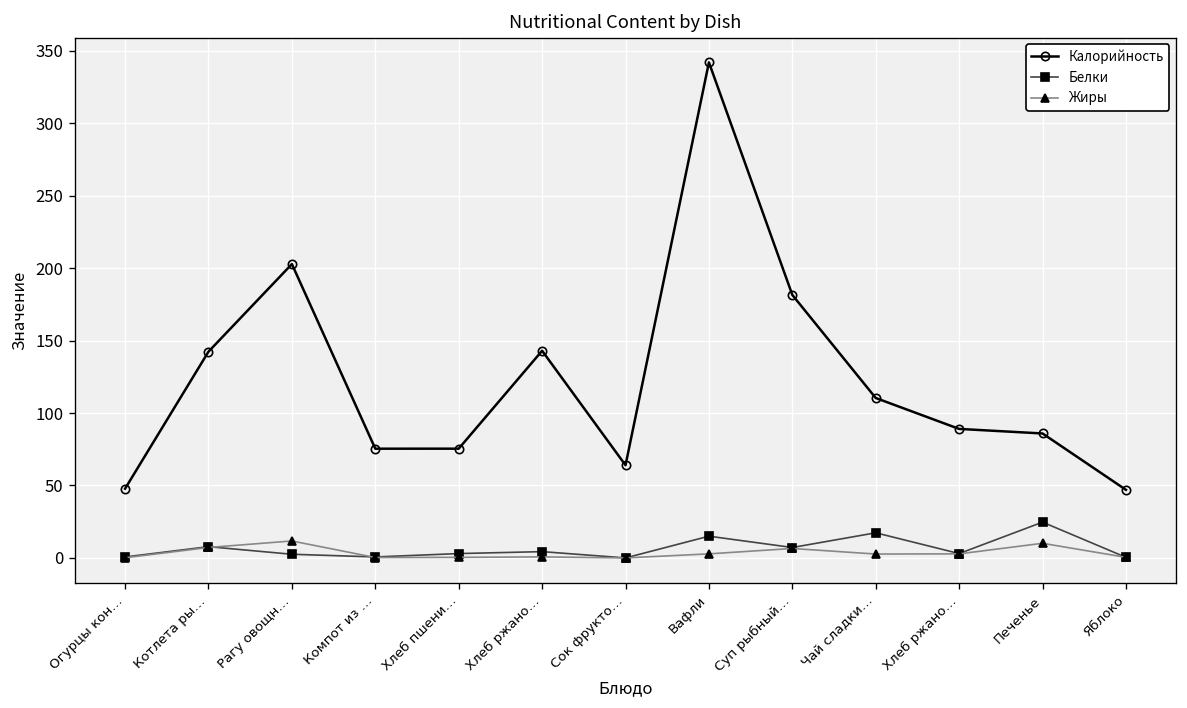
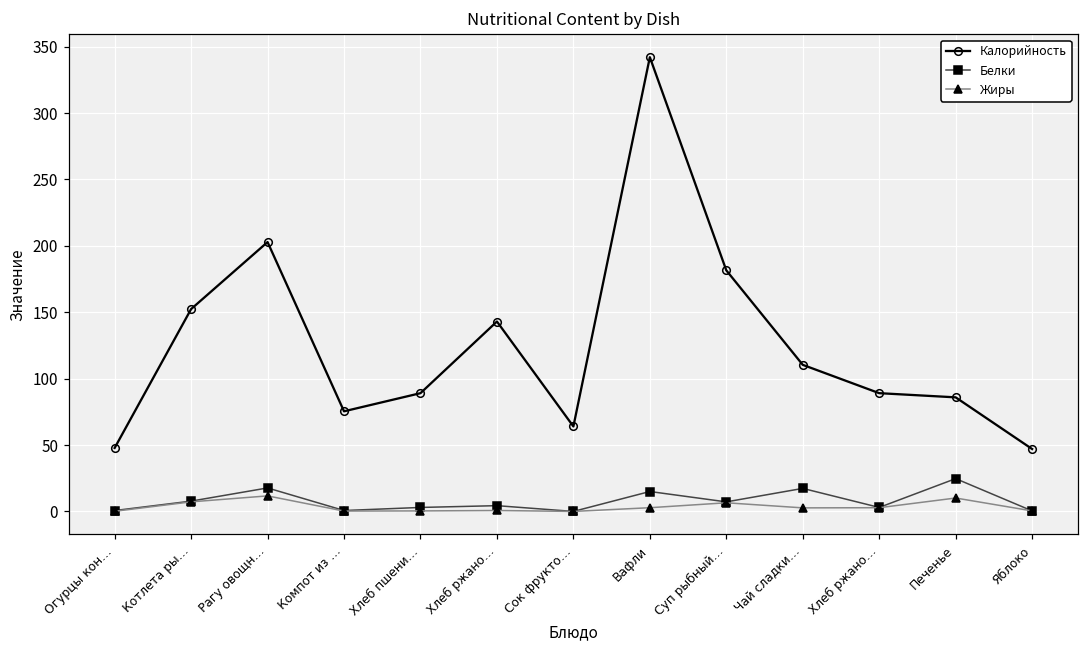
Калорийность, Котлета ры…: 142 -> 152
Белки, Рагу овощн…: 3 -> 18
Калорийность, Хлеб пшени…: 75 -> 89
